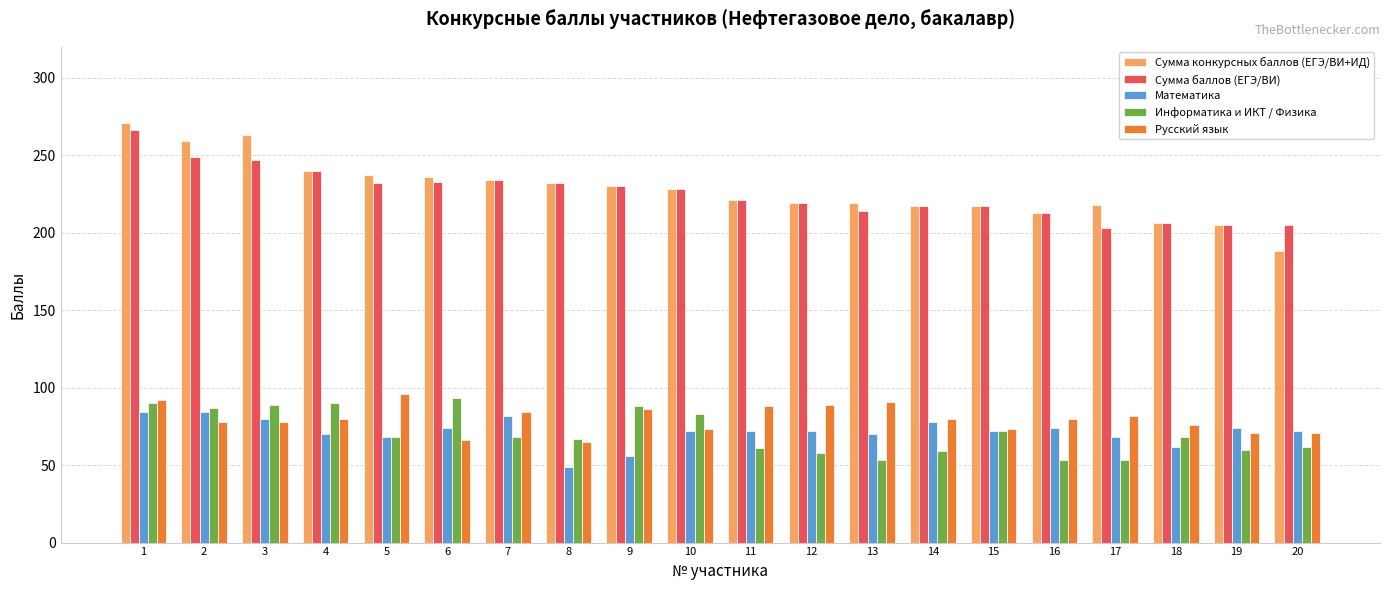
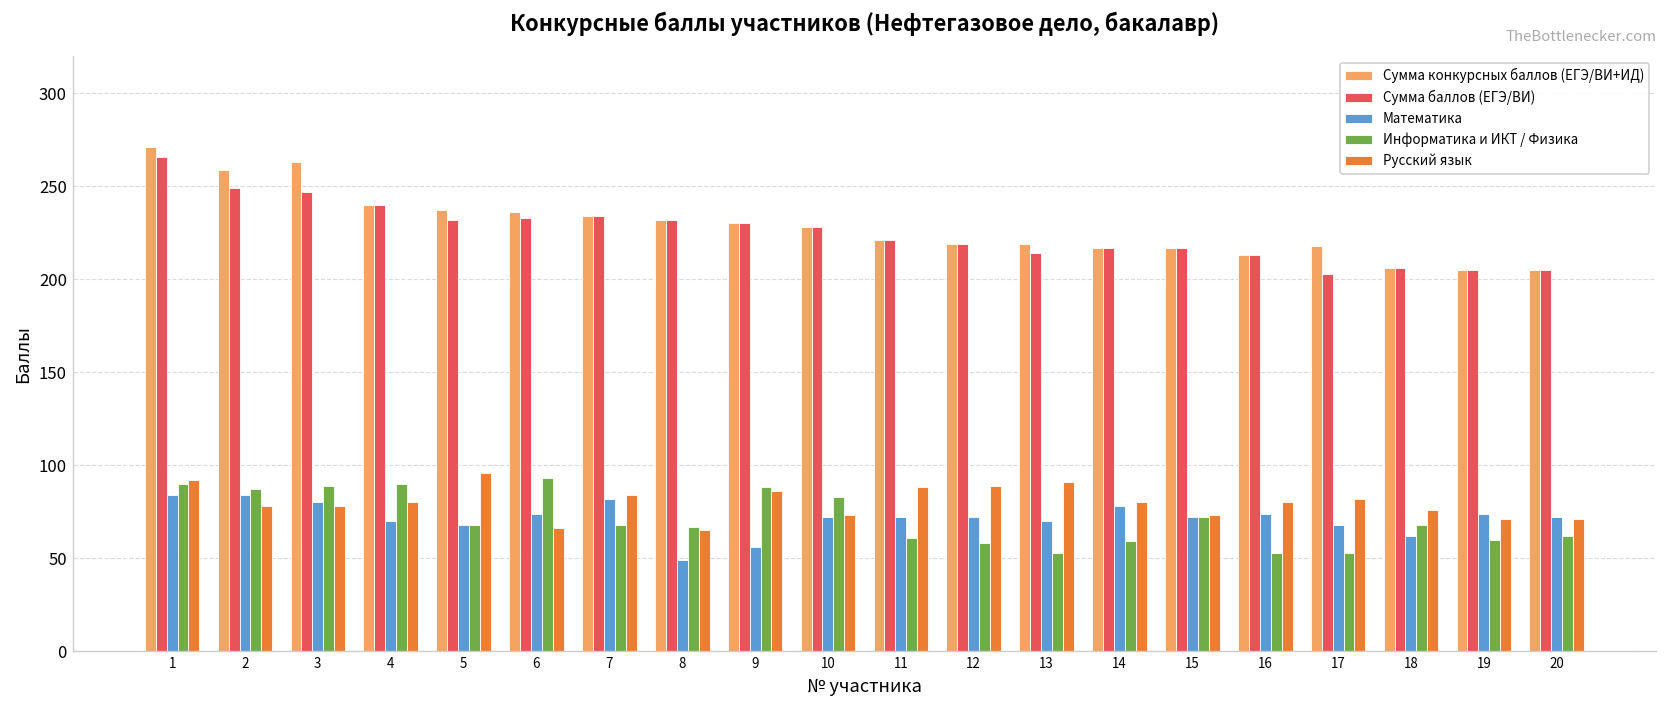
Сумма конкурсных баллов (ЕГЭ/ВИ+ИД), 20: 188 -> 205
